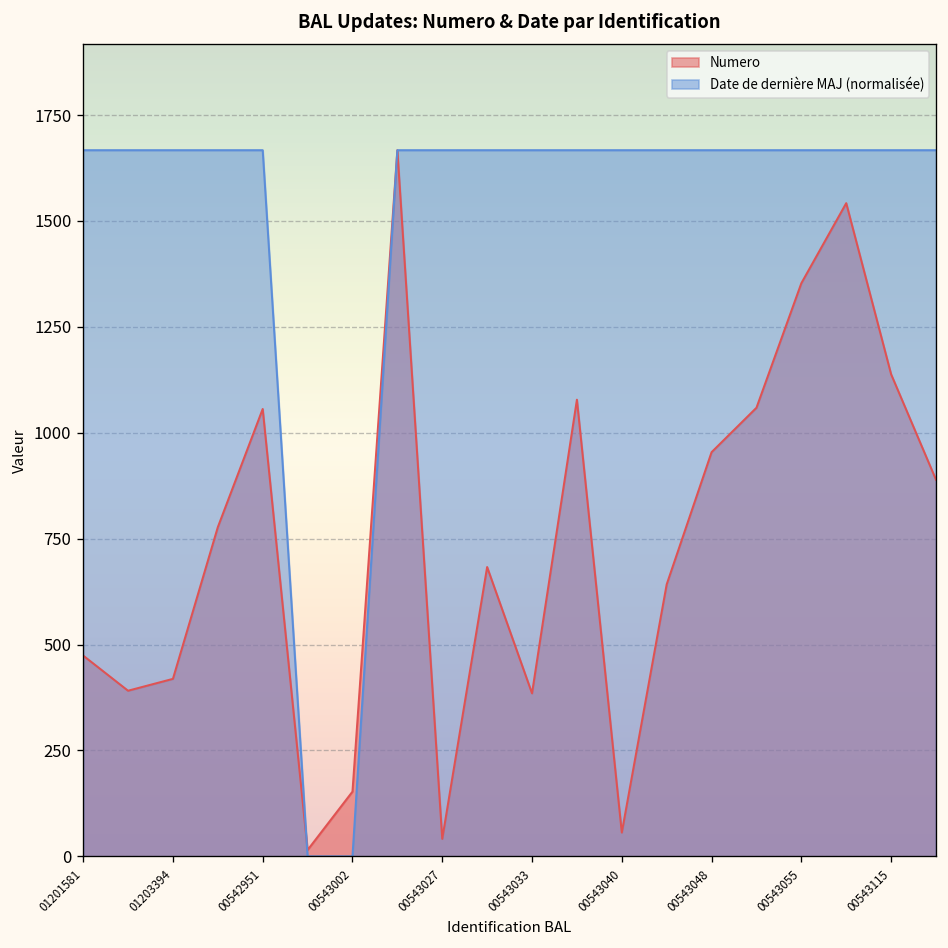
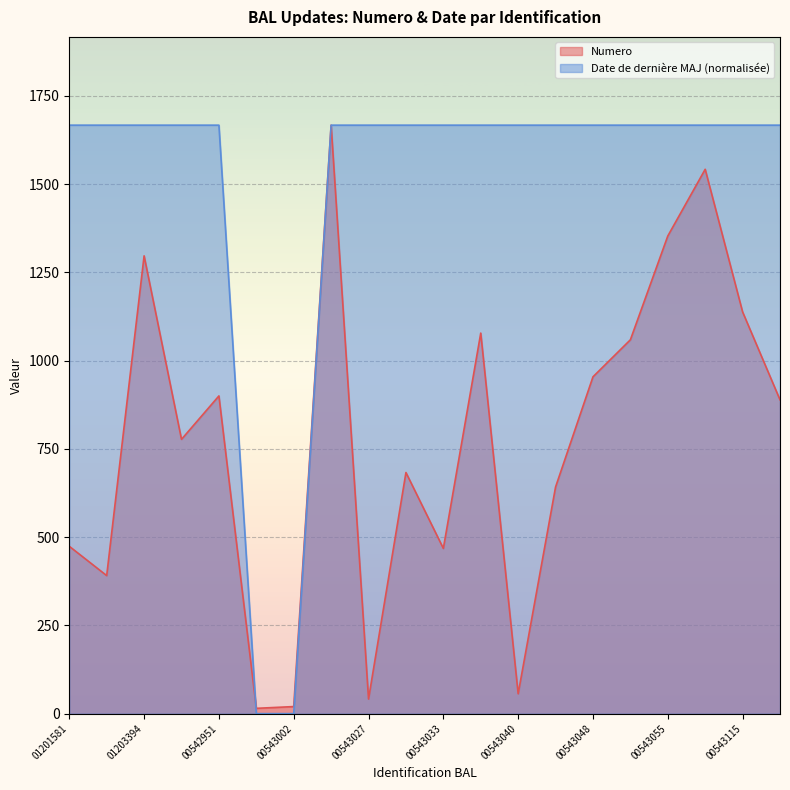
Numero, 01203394: 420 -> 1300
Numero, 00542951: 1060 -> 900
Numero, 00543002: 150 -> 20
Numero, 00543033: 380 -> 470
